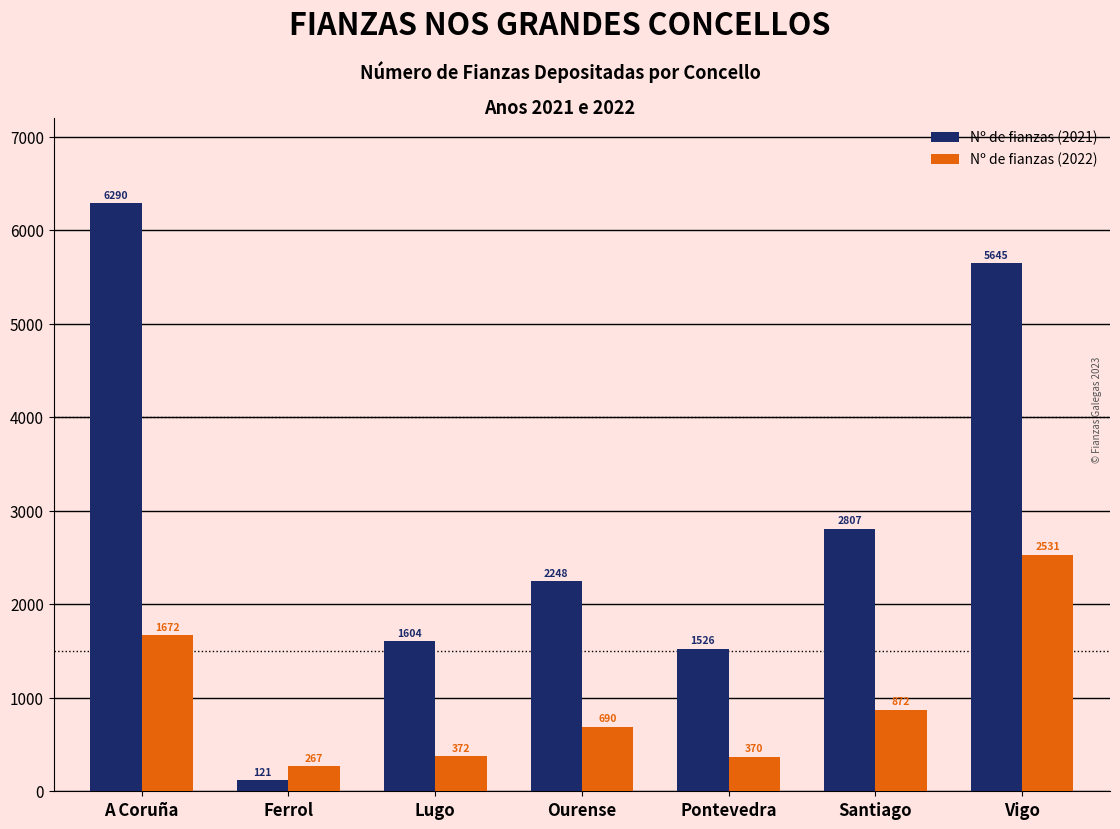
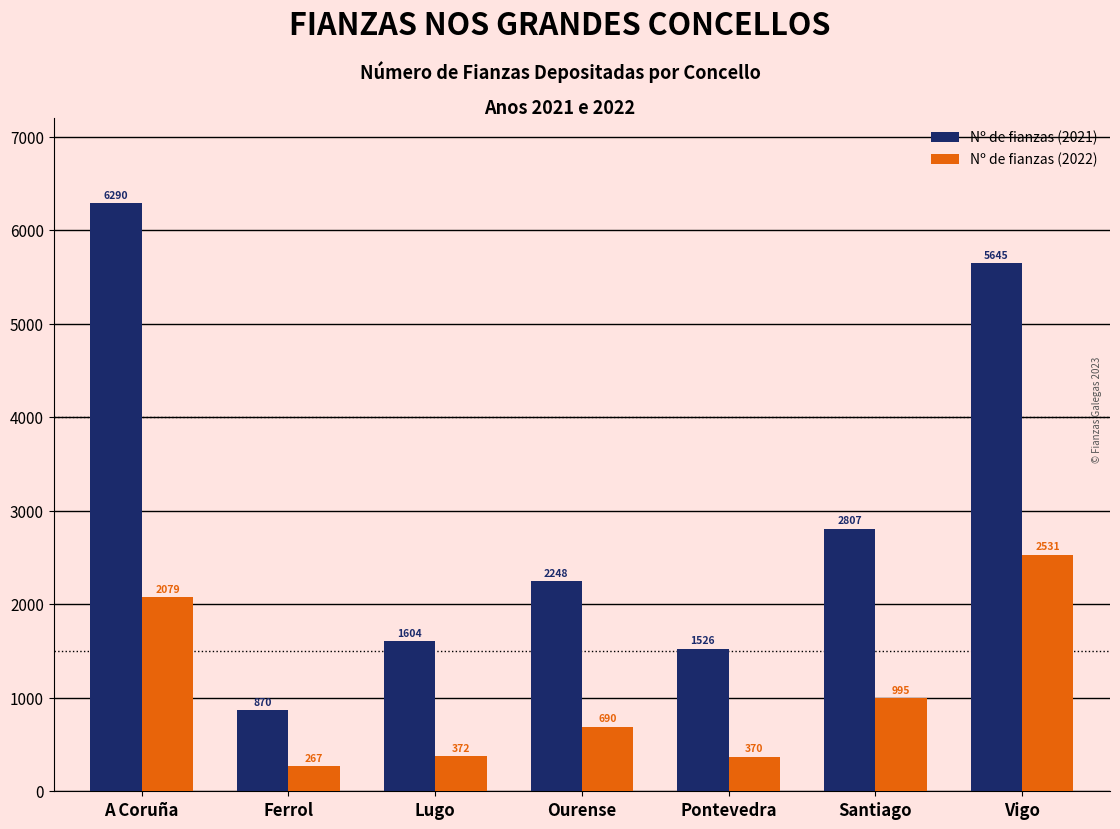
Nº de fianzas (2022), A Coruña: 1672 -> 2079
Nº de fianzas (2021), Ferrol: 121 -> 870
Nº de fianzas (2022), Santiago: 872 -> 995
